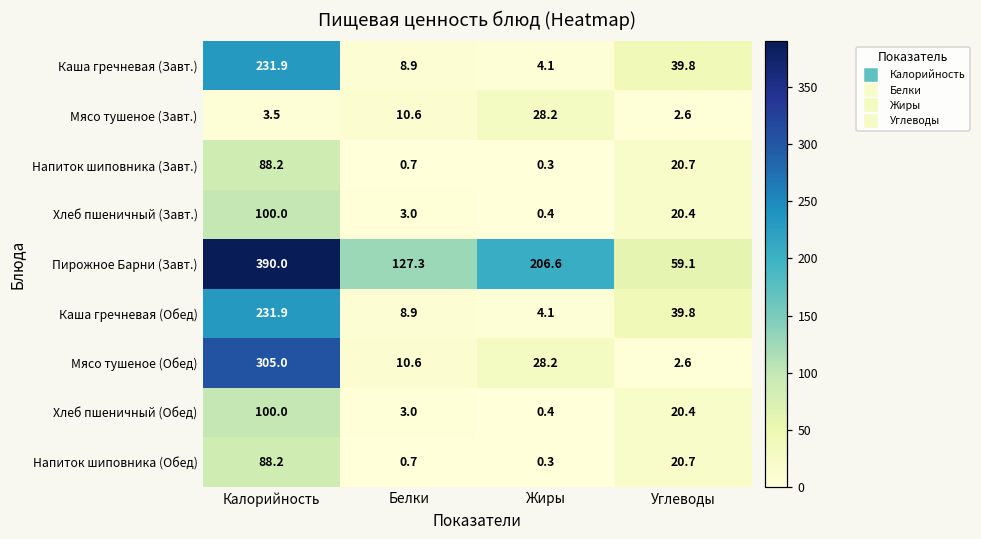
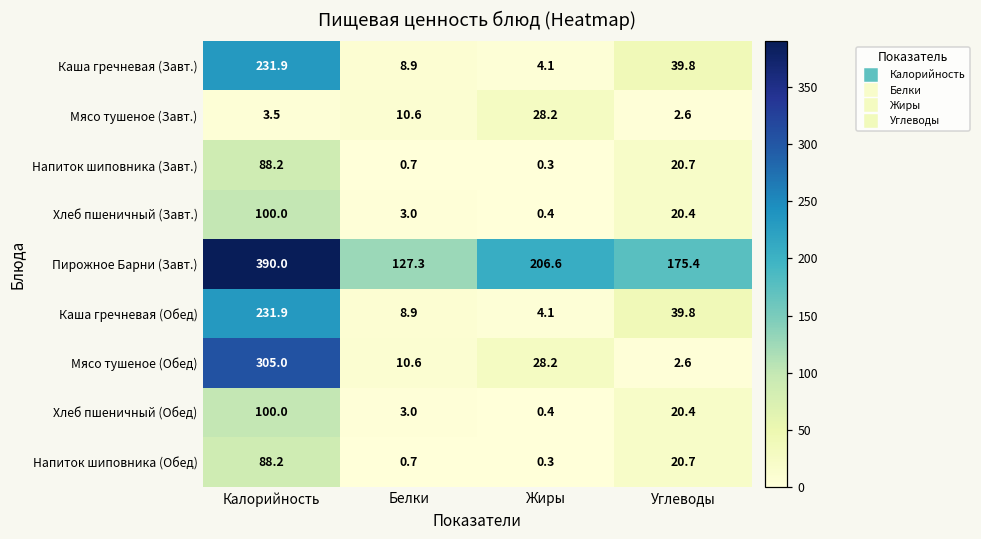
Пирожное Барни (Завт.), Углеводы: 59.1 -> 175.4
